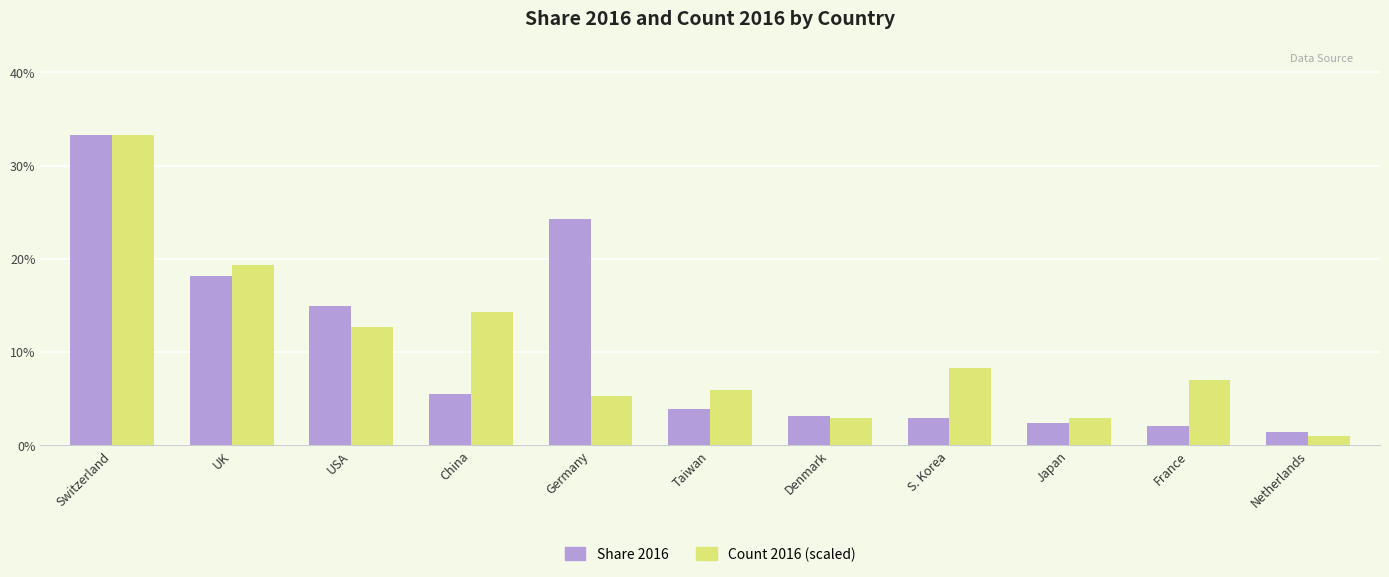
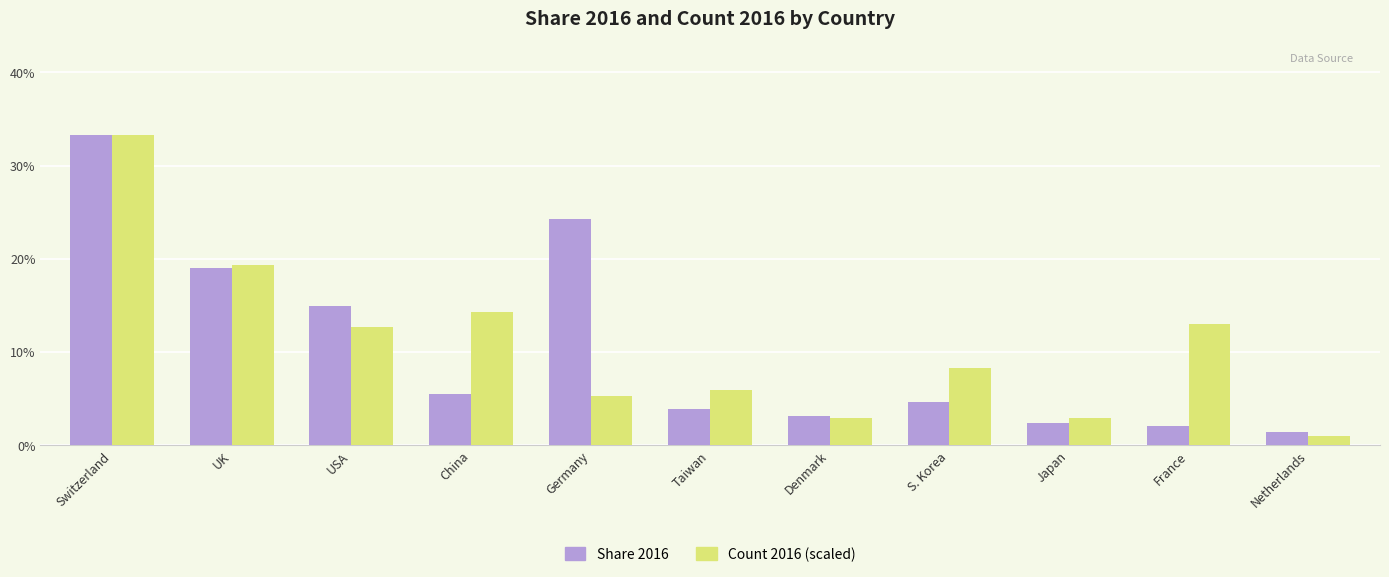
Share 2016, UK: 18% -> 19%
Share 2016, S. Korea: 3% -> 5%
Count 2016 (scaled), France: 7% -> 13%
